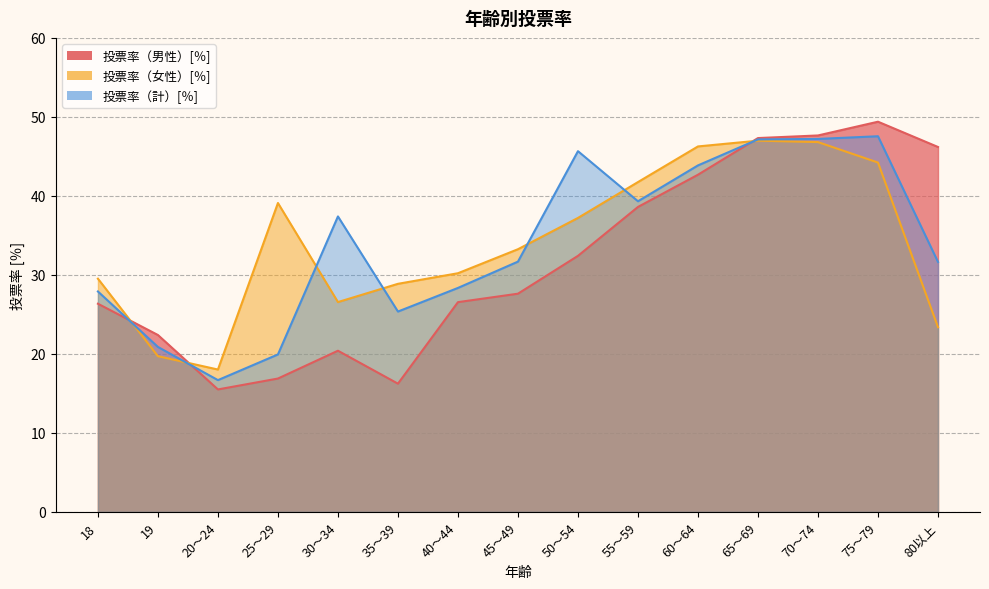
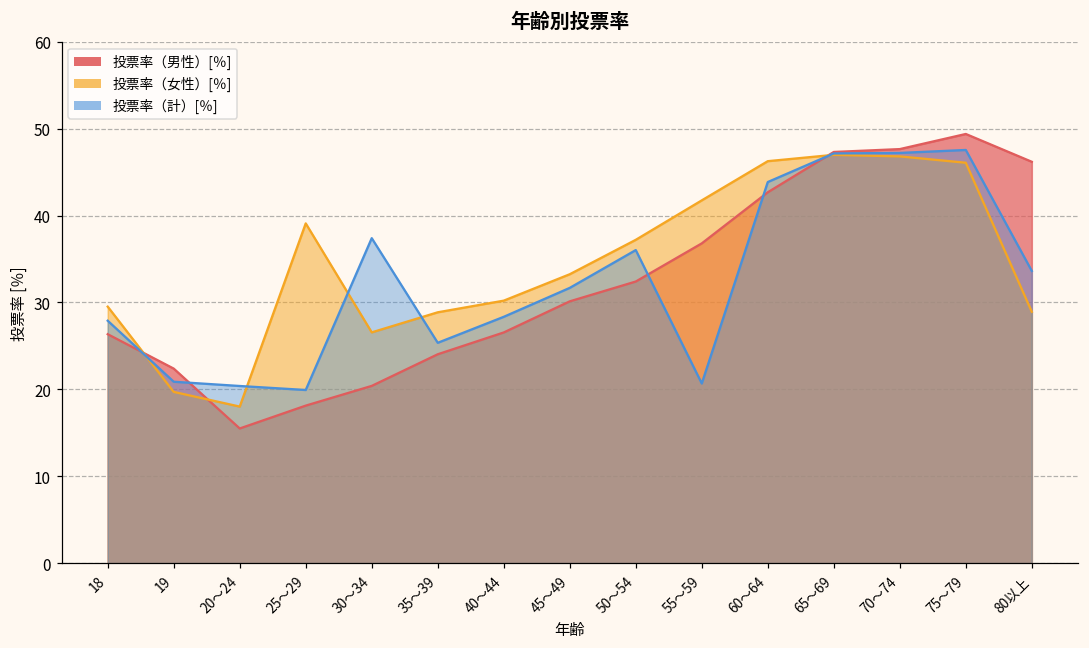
投票率（計）[％], 20～24: 17 -> 20
投票率（男性）[％], 25～29: 17 -> 18
投票率（男性）[％], 35～39: 16 -> 24
投票率（男性）[％], 45～49: 28 -> 30
投票率（計）[％], 50～54: 46 -> 36
投票率（男性）[％], 55～59: 39 -> 37
投票率（計）[％], 55～59: 39 -> 21
投票率（女性）[％], 75～79: 44 -> 46
投票率（女性）[％], 80以上: 23 -> 29
投票率（計）[％], 80以上: 32 -> 34
